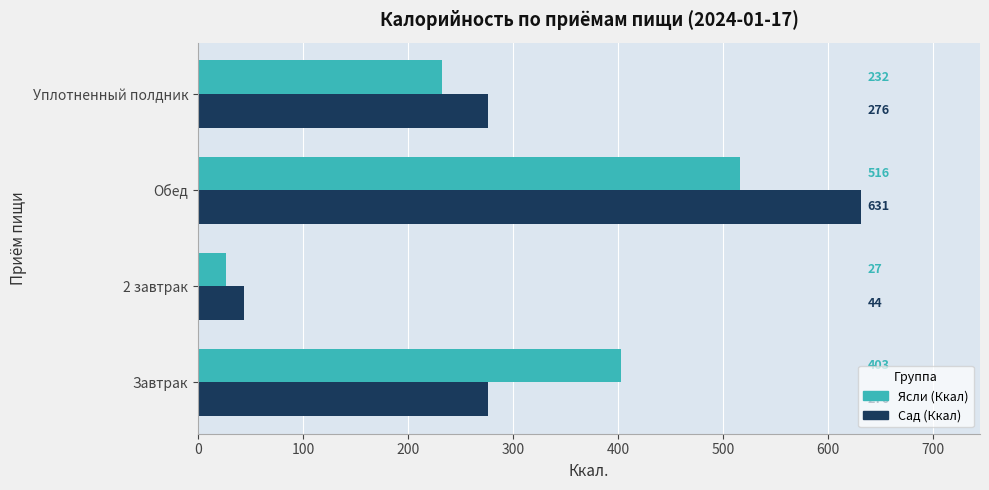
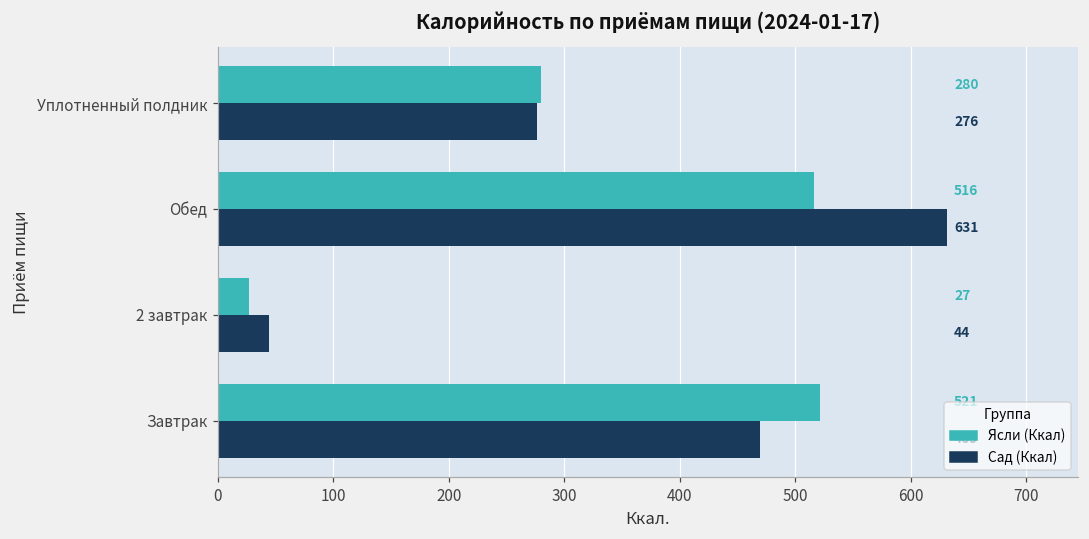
Ясли (Ккал), Уплотненный полдник: 232 -> 280
Ясли (Ккал), Завтрак: 403 -> 521
Сад (Ккал), Завтрак: 276 -> 469
